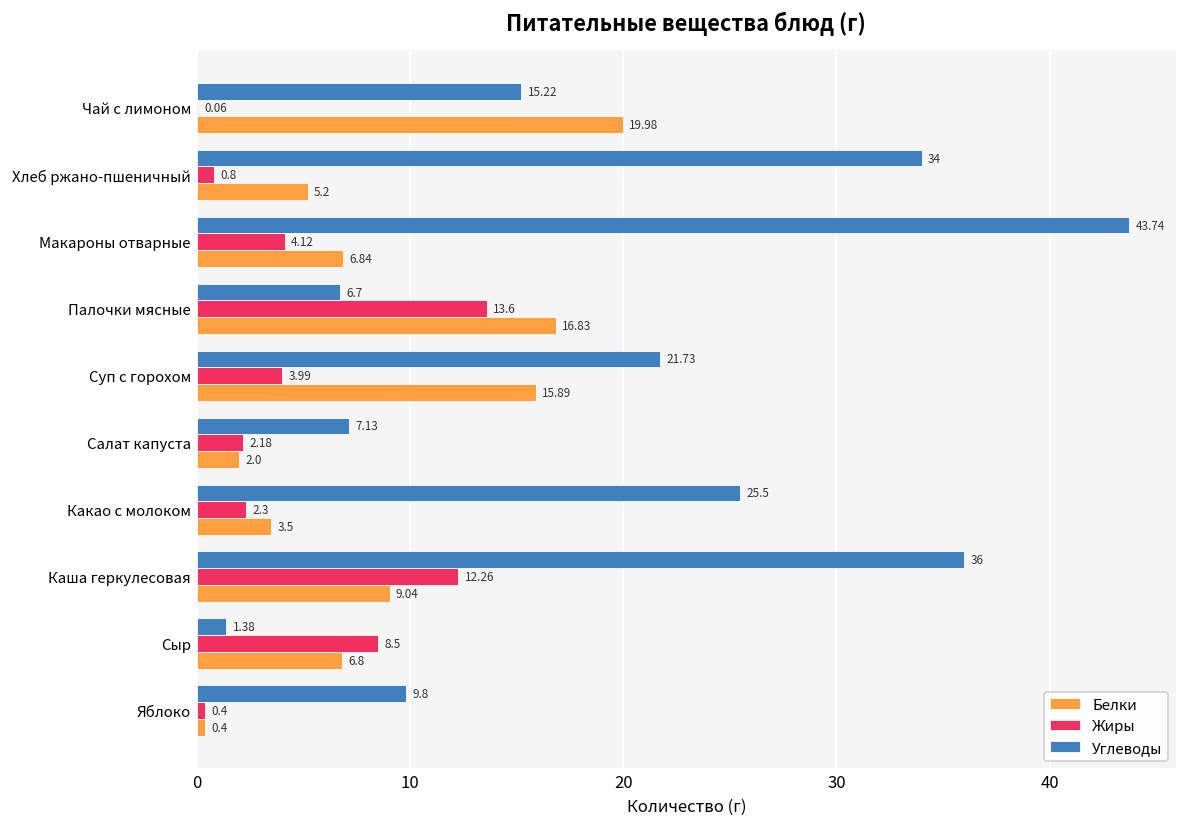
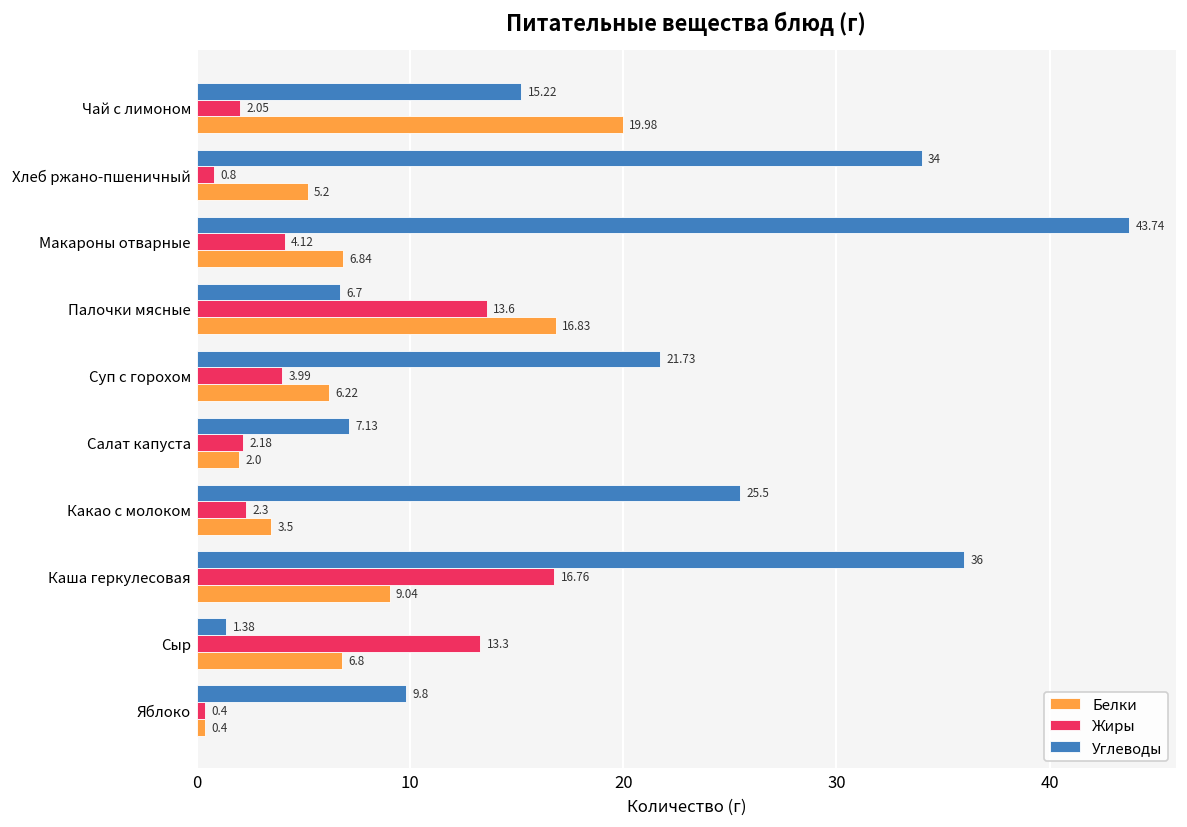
Жиры, Чай с лимоном: 0.06 -> 2.05
Белки, Суп с горохом: 15.89 -> 6.22
Жиры, Каша геркулесовая: 12.26 -> 16.76
Жиры, Сыр: 8.5 -> 13.3
